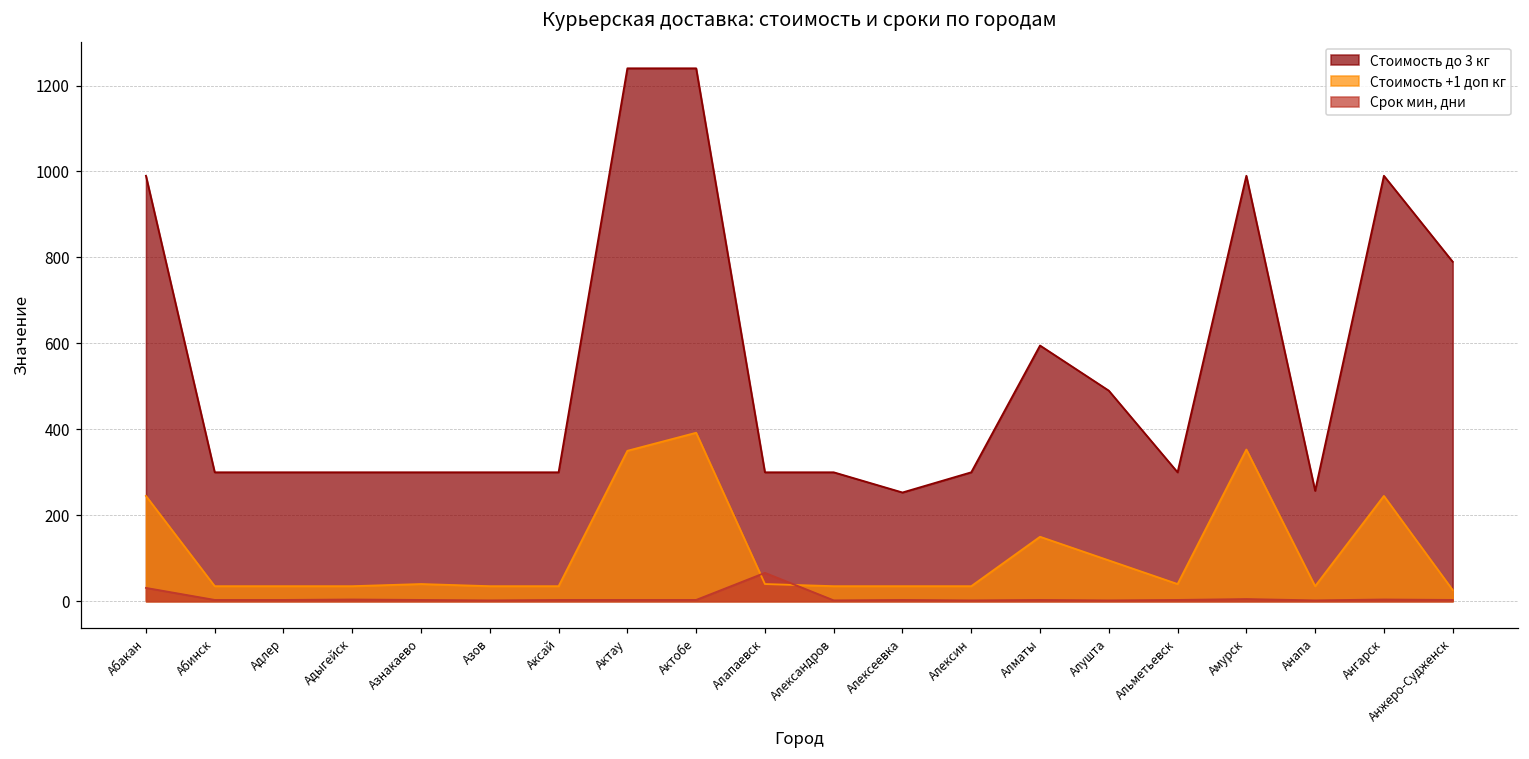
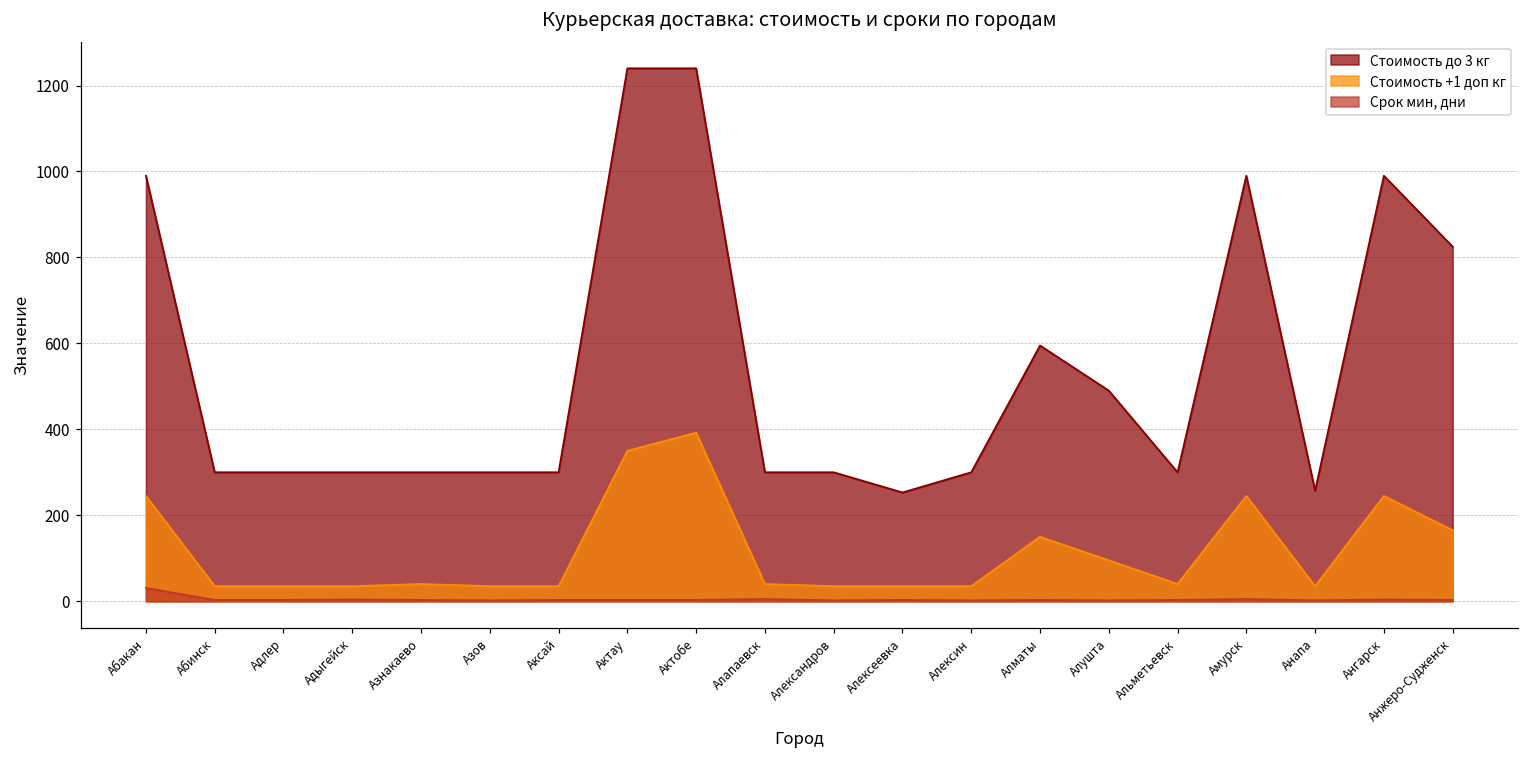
Срок мин, дни, Алапаевск: 70 -> 10
Стоимость +1 доп кг, Амурск: 350 -> 250
Стоимость до 3 кг, Анжеро-Судженск: 790 -> 830
Стоимость +1 доп кг, Анжеро-Судженск: 30 -> 170
